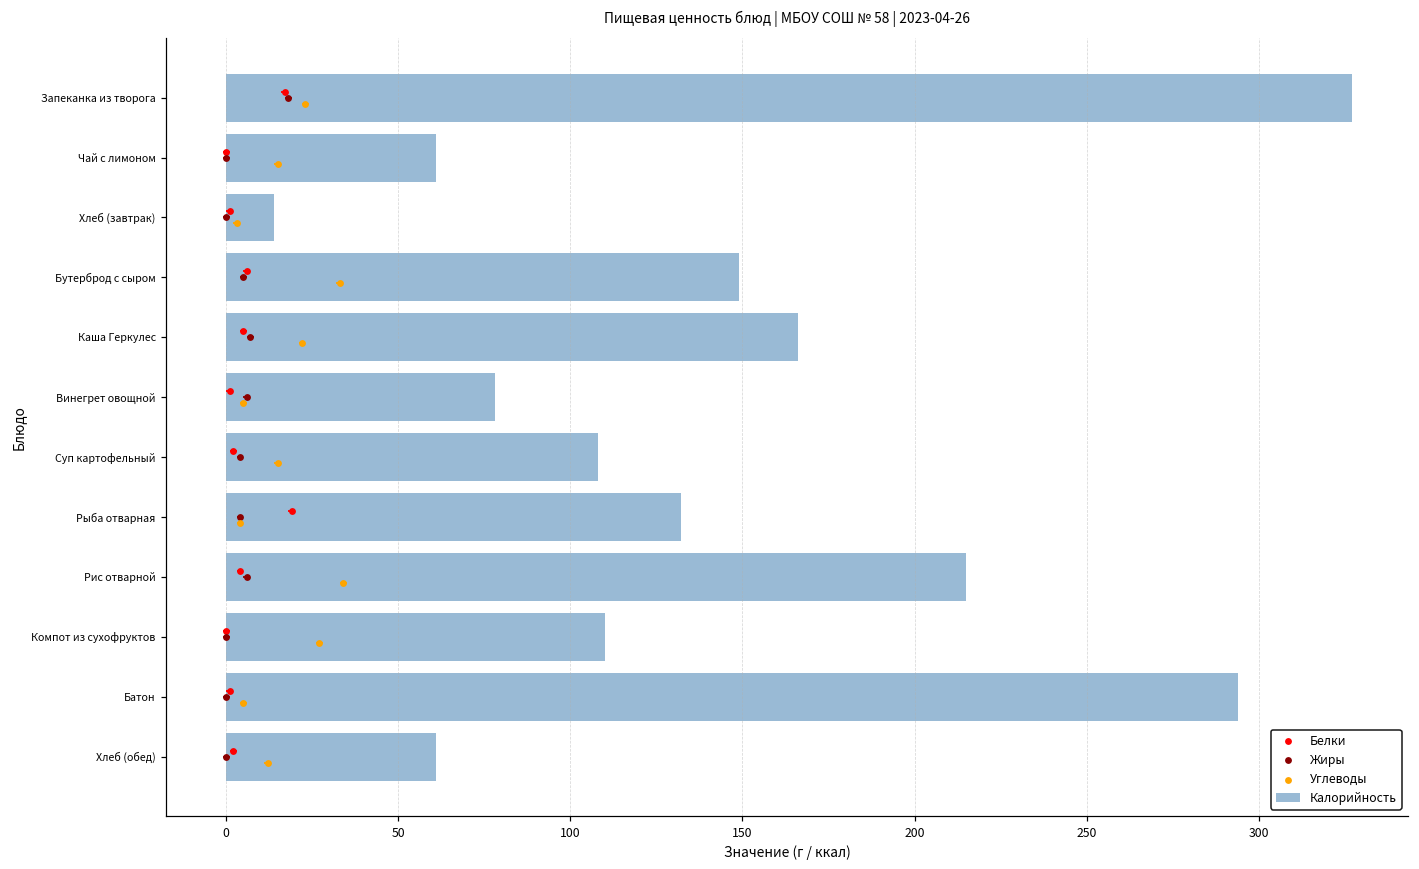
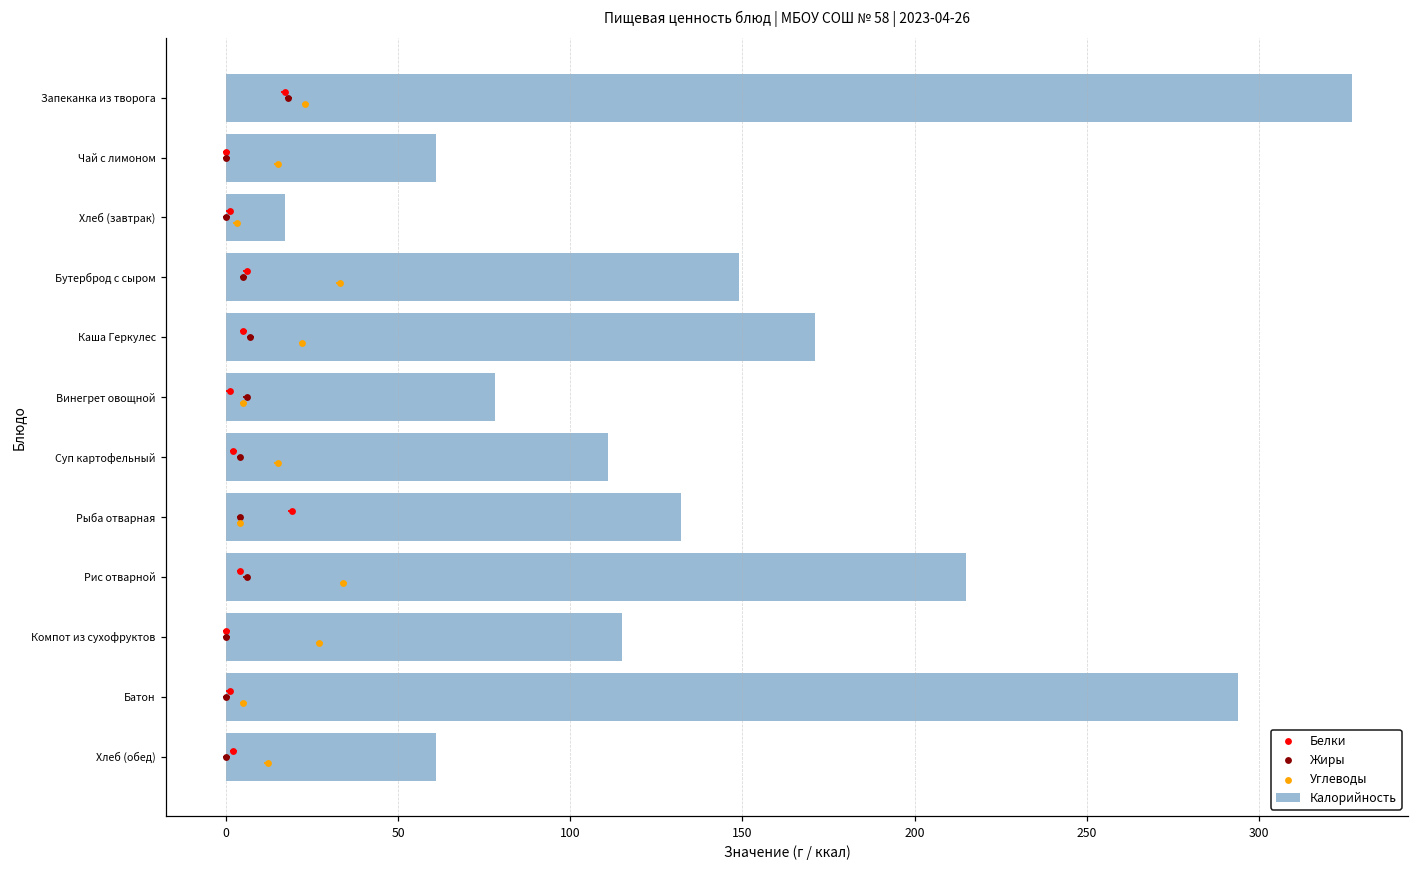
Калорийность, Хлеб (завтрак): 14 -> 17
Калорийность, Каша Геркулес: 166 -> 171
Калорийность, Суп картофельный: 108 -> 111
Калорийность, Компот из сухофруктов: 110 -> 115
